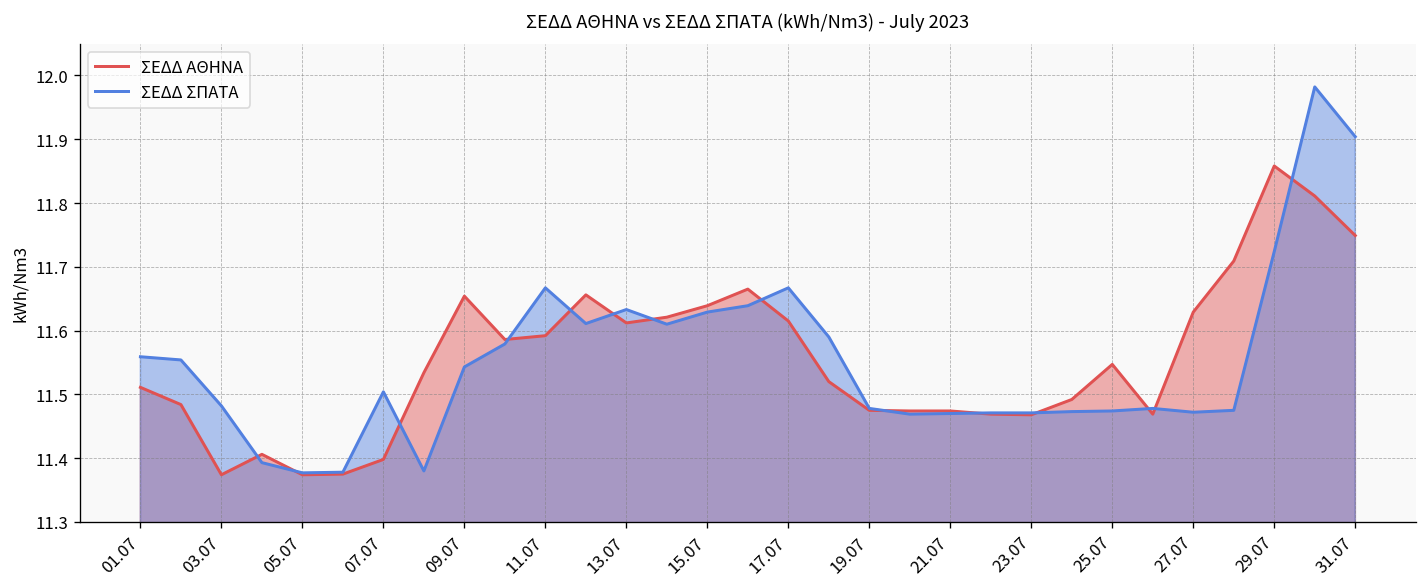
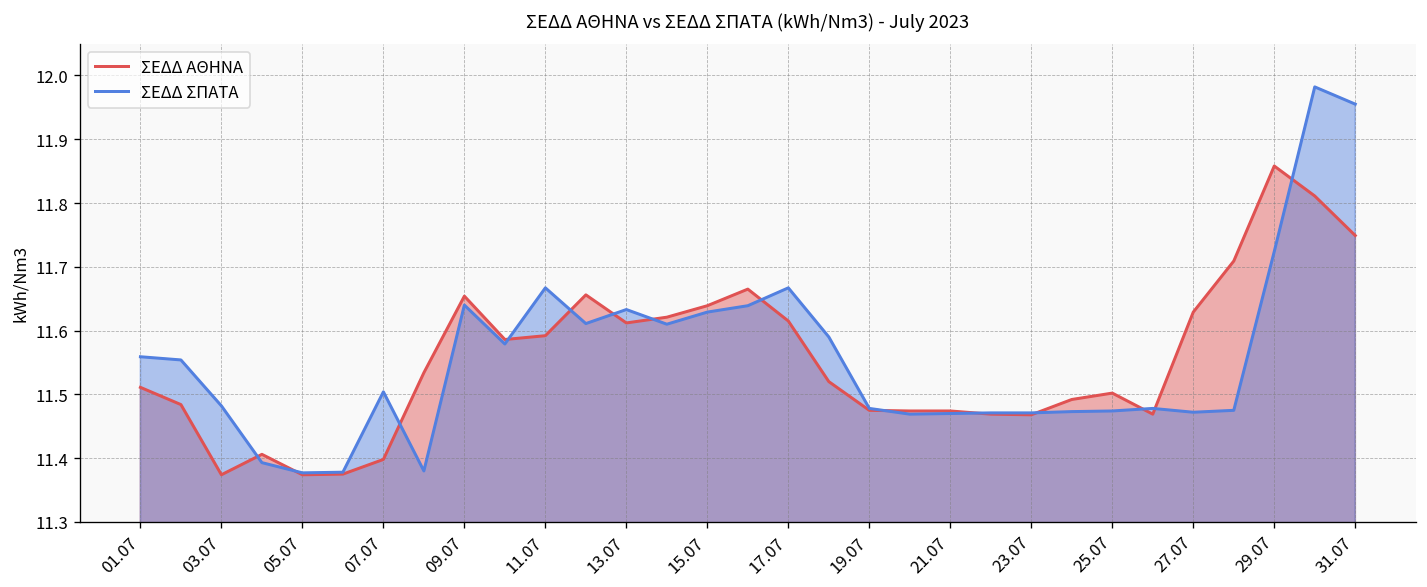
ΣΕΔΔ ΣΠΑΤΑ, 09.07: 11.54 -> 11.64
ΣΕΔΔ ΑΘΗΝΑ, 25.07: 11.55 -> 11.50
ΣΕΔΔ ΣΠΑΤΑ, 31.07: 11.90 -> 11.96
